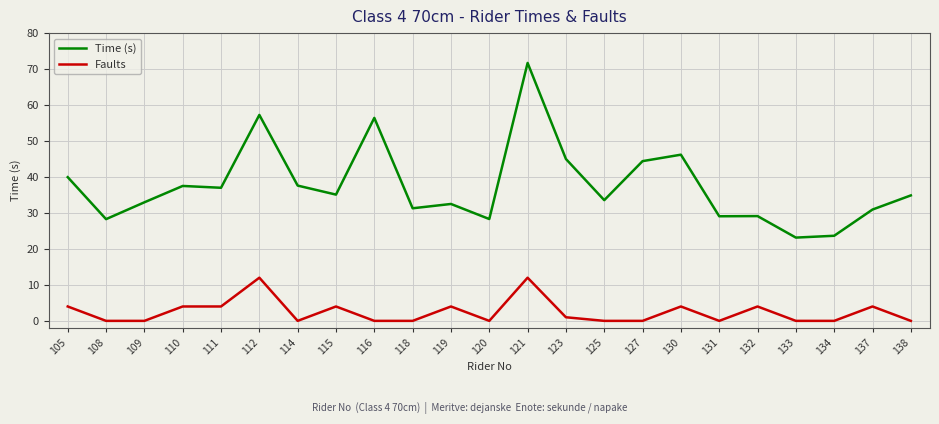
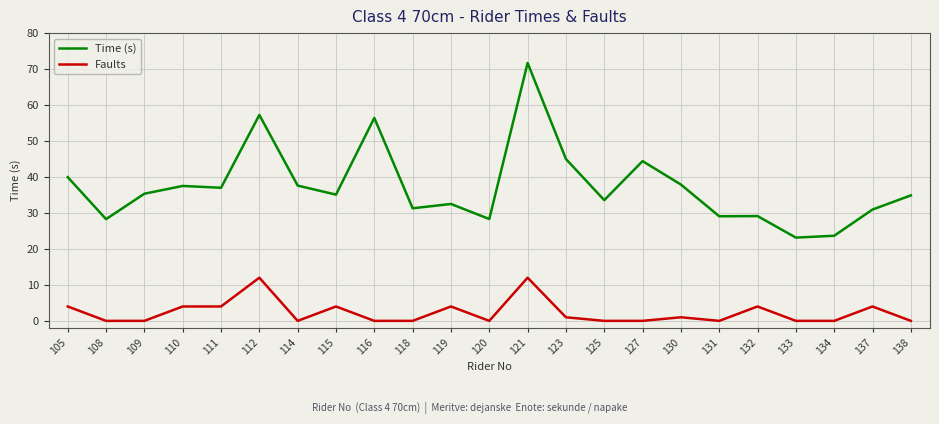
Time (s), 109: 33 -> 35
Time (s), 130: 46 -> 38
Faults, 130: 4 -> 1
